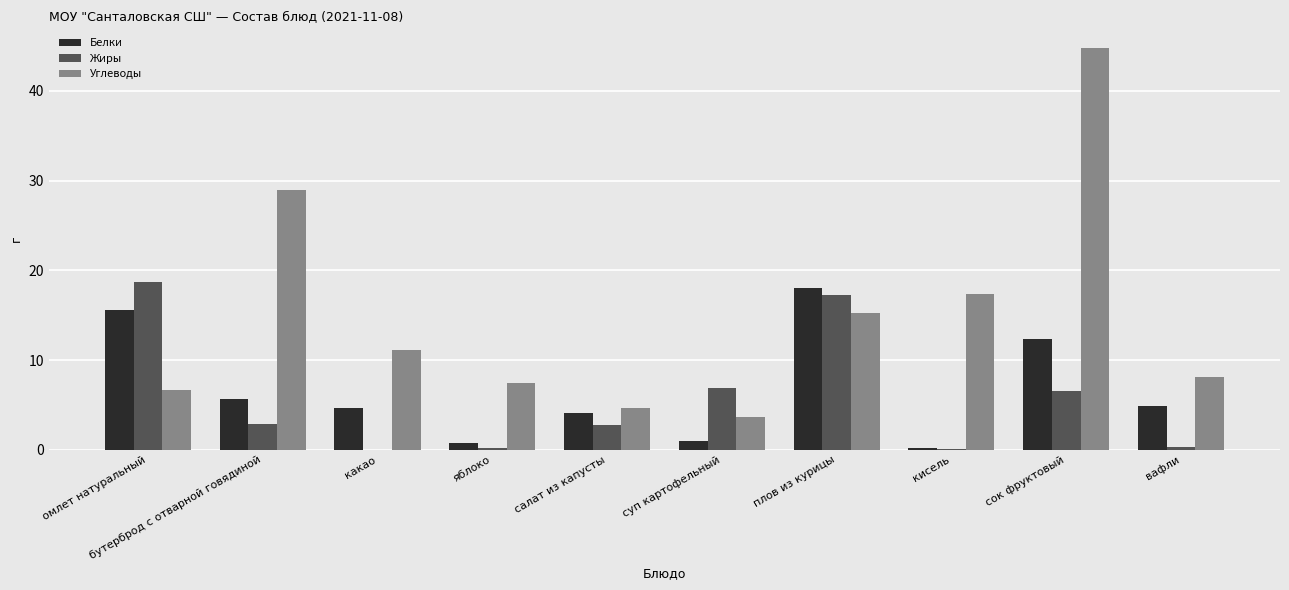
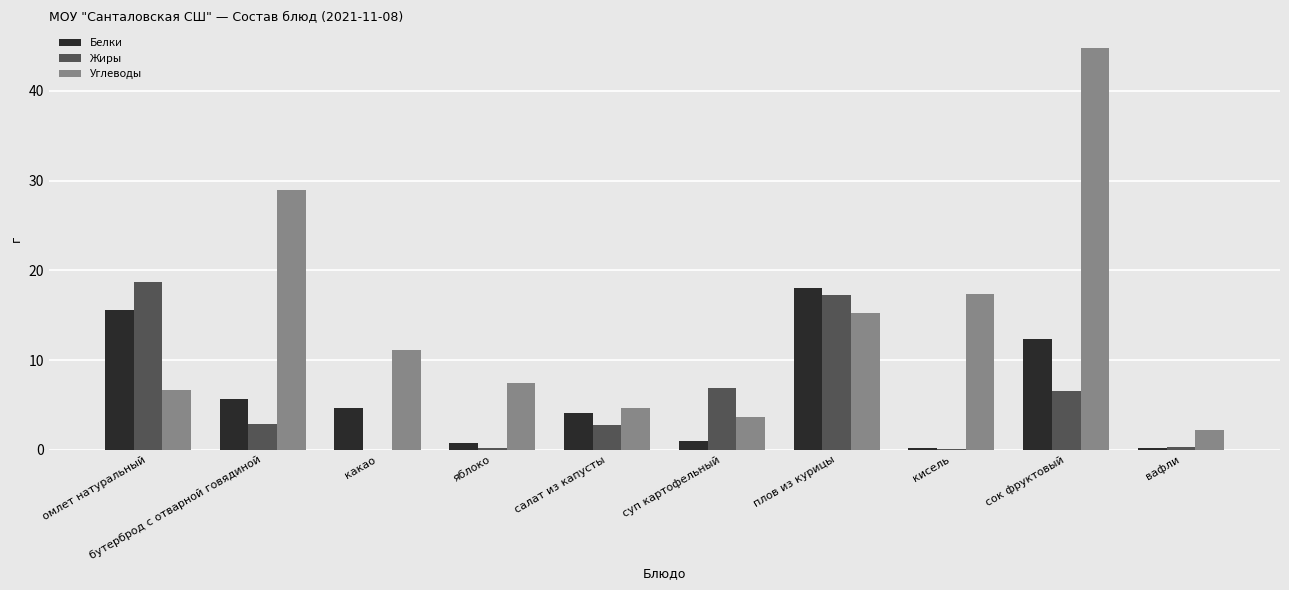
Белки, вафли: 5 -> 0
Углеводы, вафли: 8 -> 2
